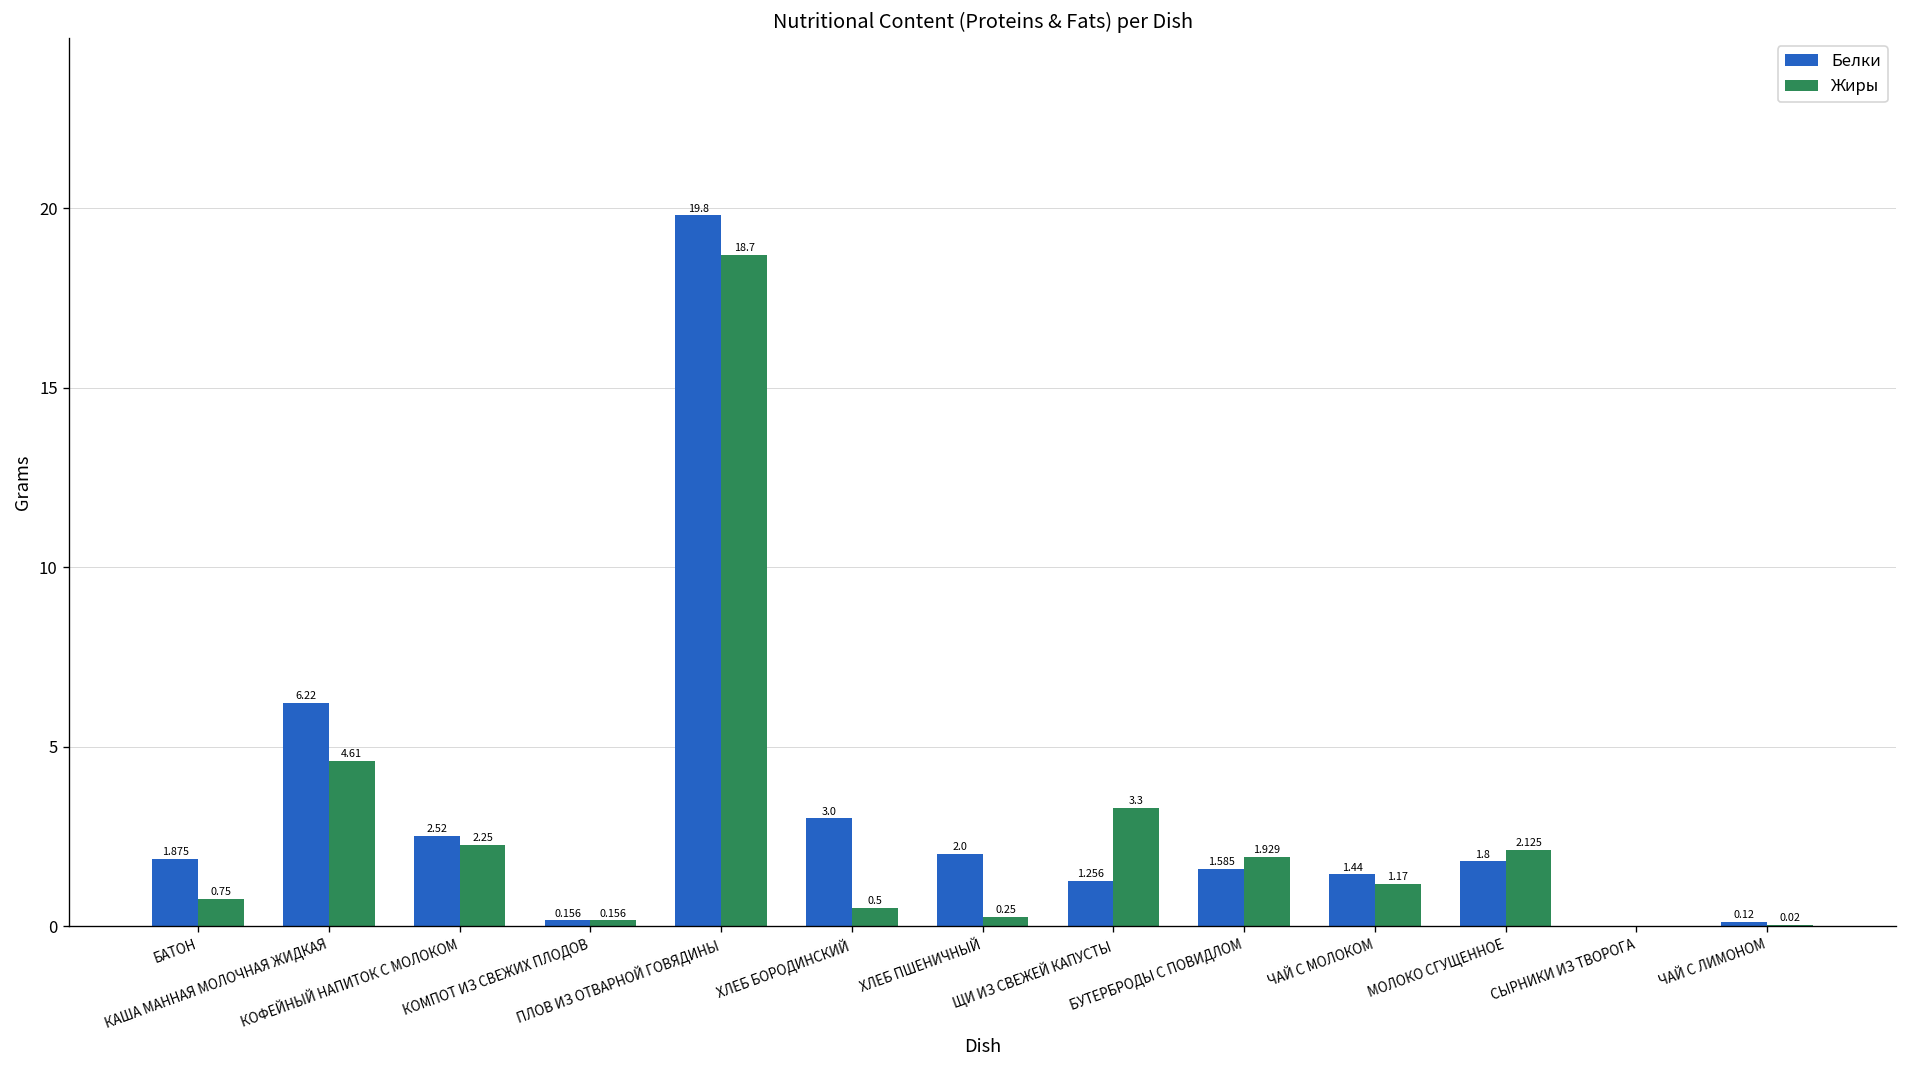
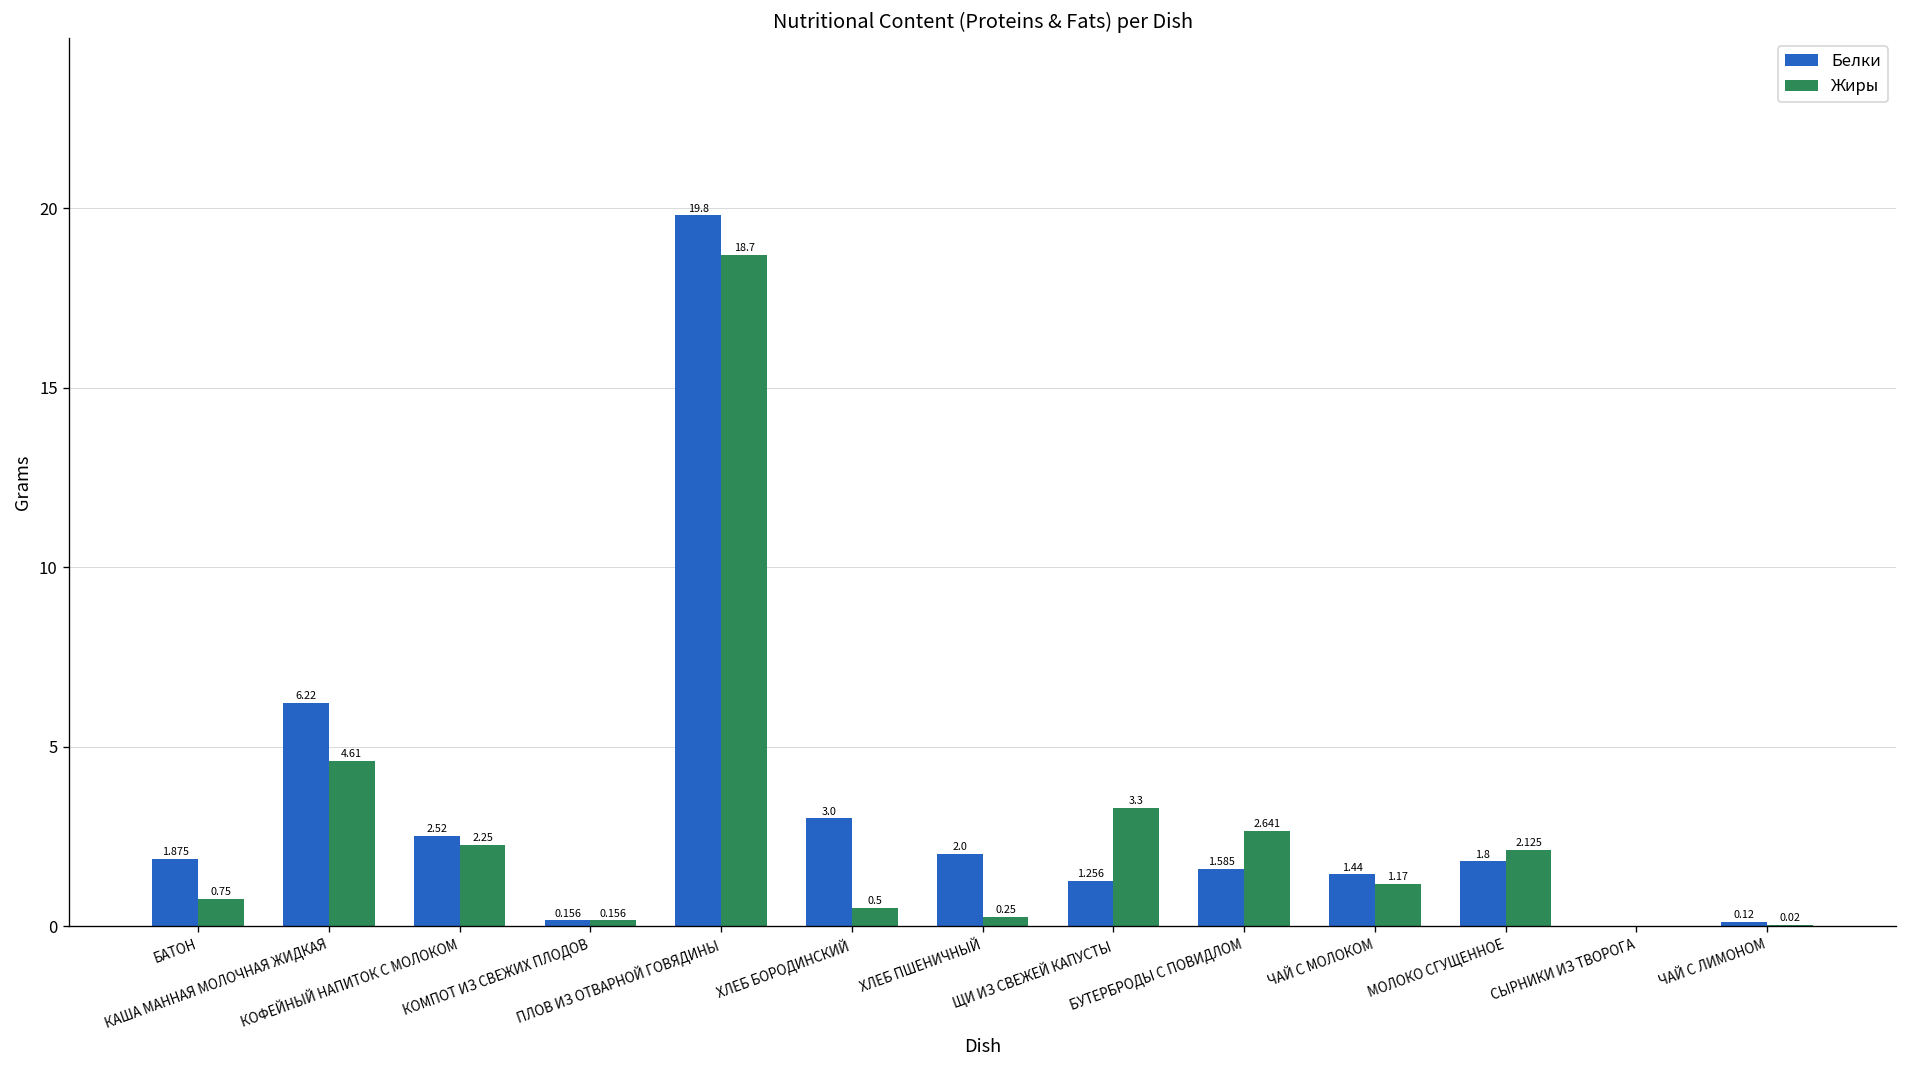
Жиры, БУТЕРБРОДЫ С ПОВИДЛОМ: 1.929 -> 2.641
